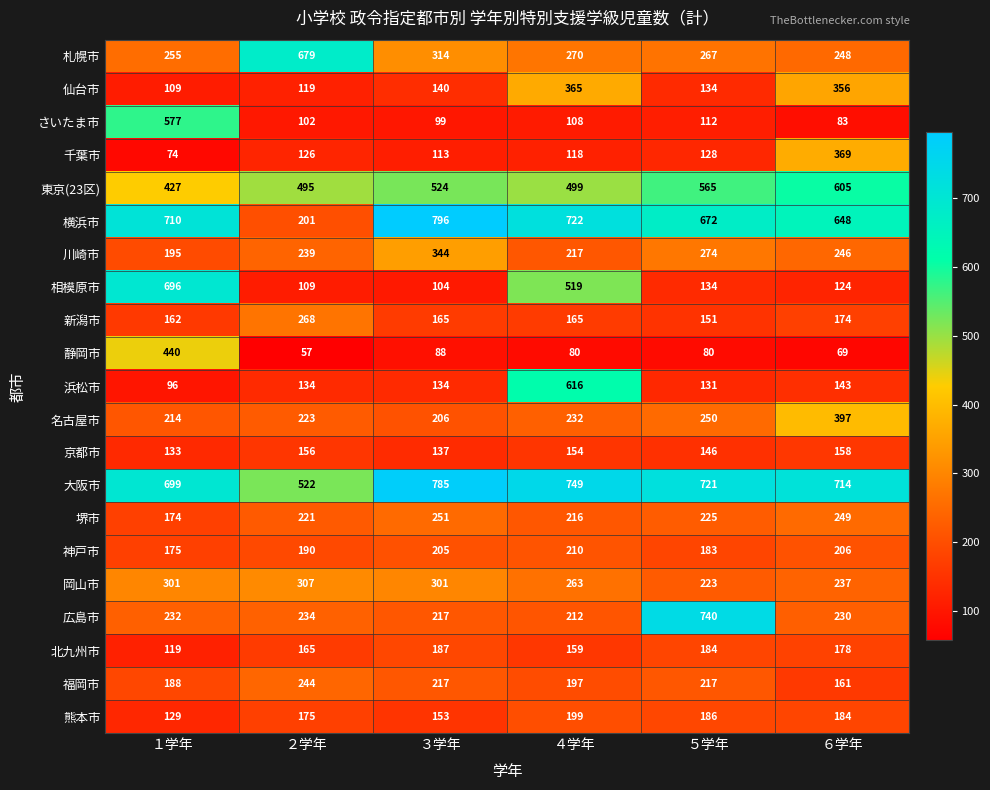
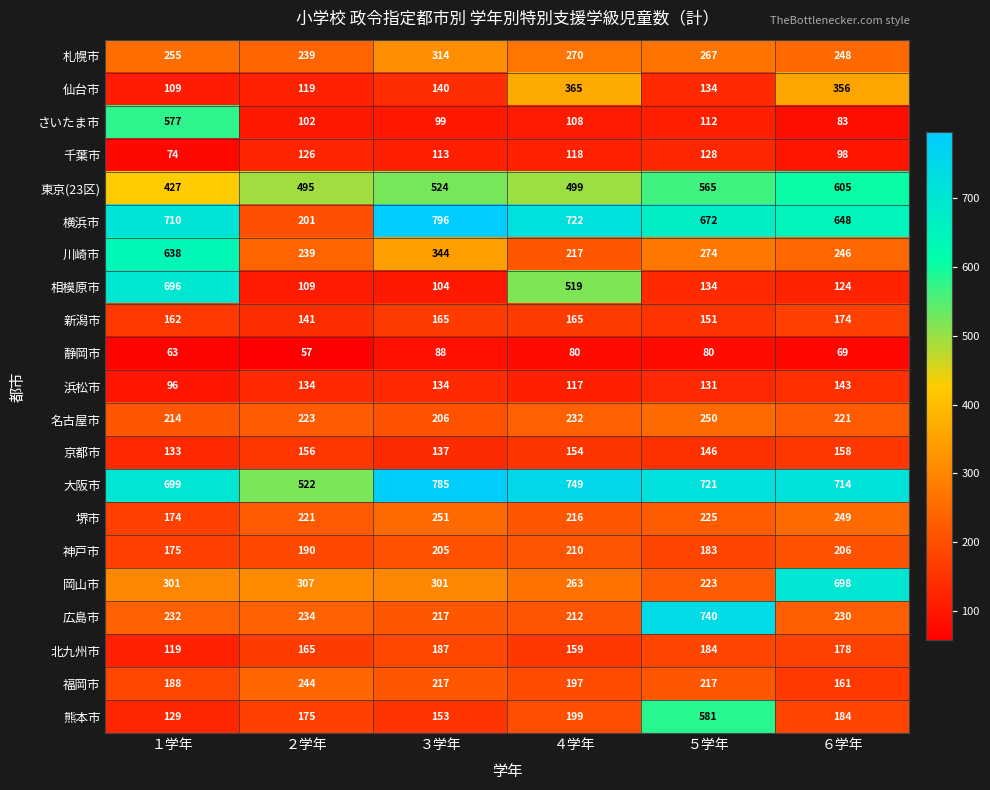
札幌市, ２学年: 679 -> 239
千葉市, ６学年: 369 -> 98
川崎市, １学年: 195 -> 638
新潟市, ２学年: 268 -> 141
静岡市, １学年: 440 -> 63
浜松市, ４学年: 616 -> 117
名古屋市, ６学年: 397 -> 221
岡山市, ６学年: 237 -> 698
熊本市, ５学年: 186 -> 581
